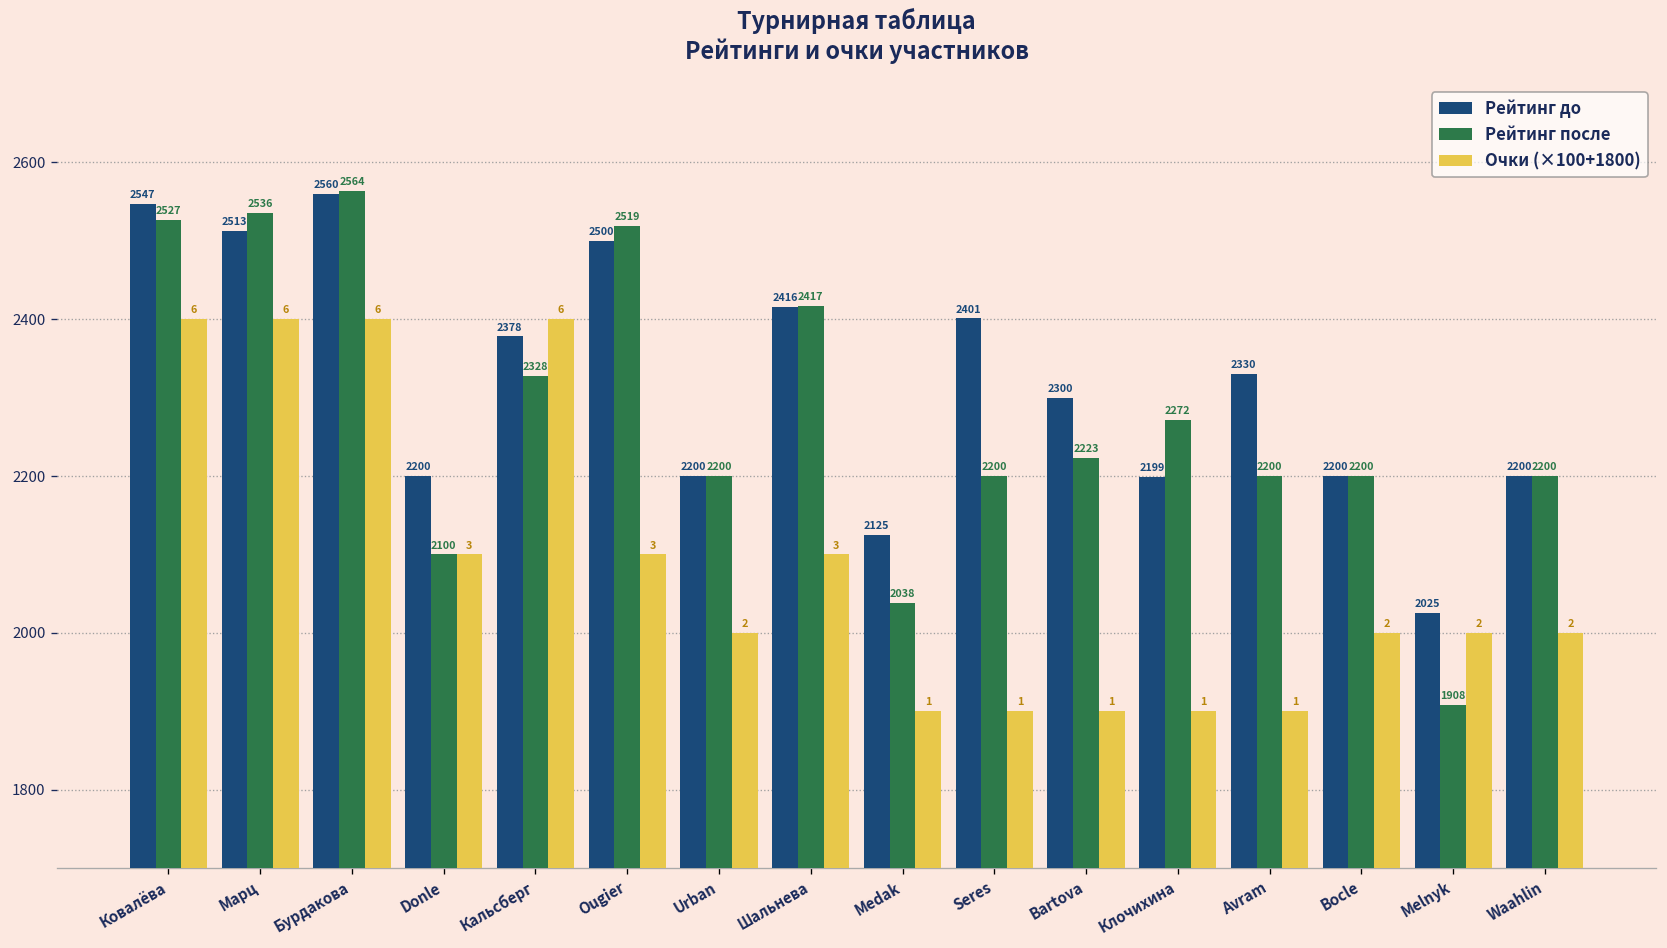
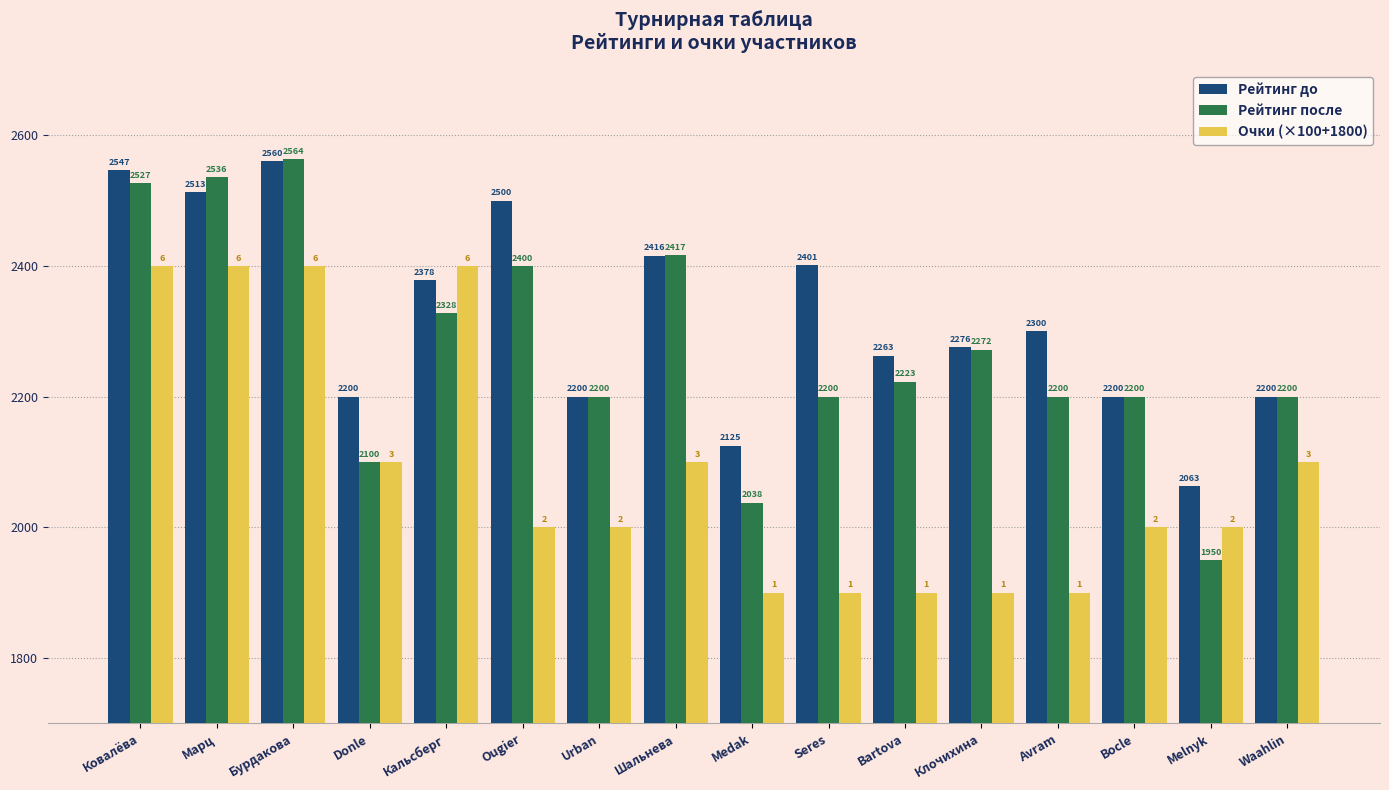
Рейтинг после, Ougier: 2519 -> 2400
Очки (×100+1800), Ougier: 3 -> 2
Рейтинг до, Bartova: 2300 -> 2263
Рейтинг до, Клочихина: 2199 -> 2276
Рейтинг до, Avram: 2330 -> 2300
Рейтинг до, Melnyk: 2025 -> 2063
Рейтинг после, Melnyk: 1908 -> 1950
Очки (×100+1800), Waahlin: 2 -> 3
